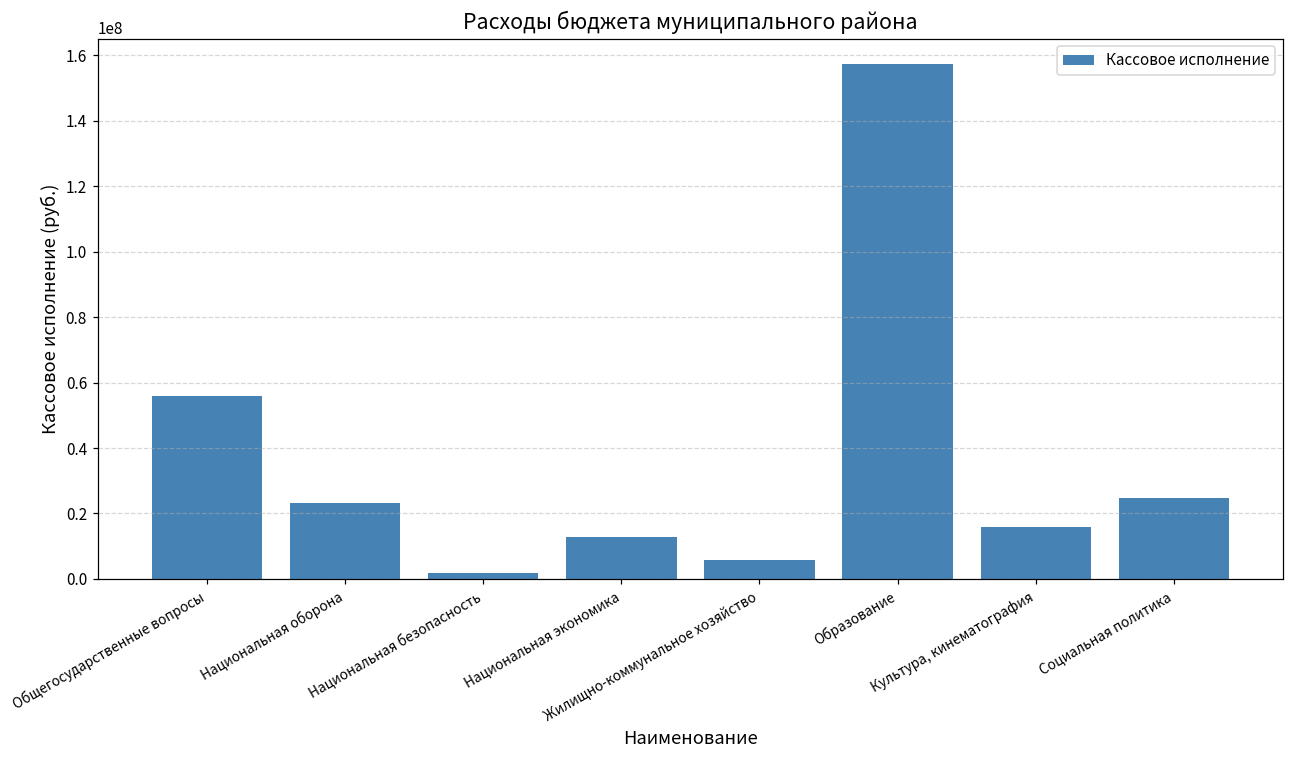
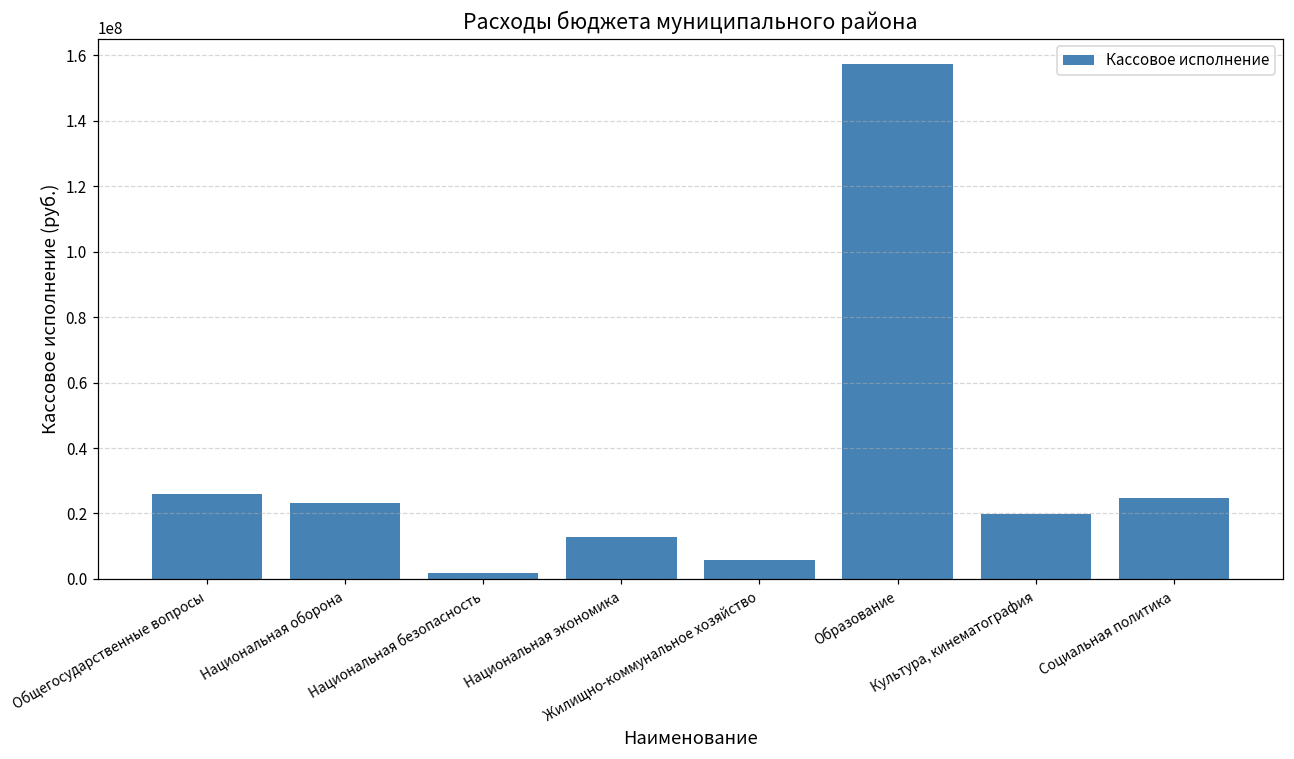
Общегосударственные вопросы: 56000000 -> 26000000
Культура, кинематография: 16000000 -> 20000000
